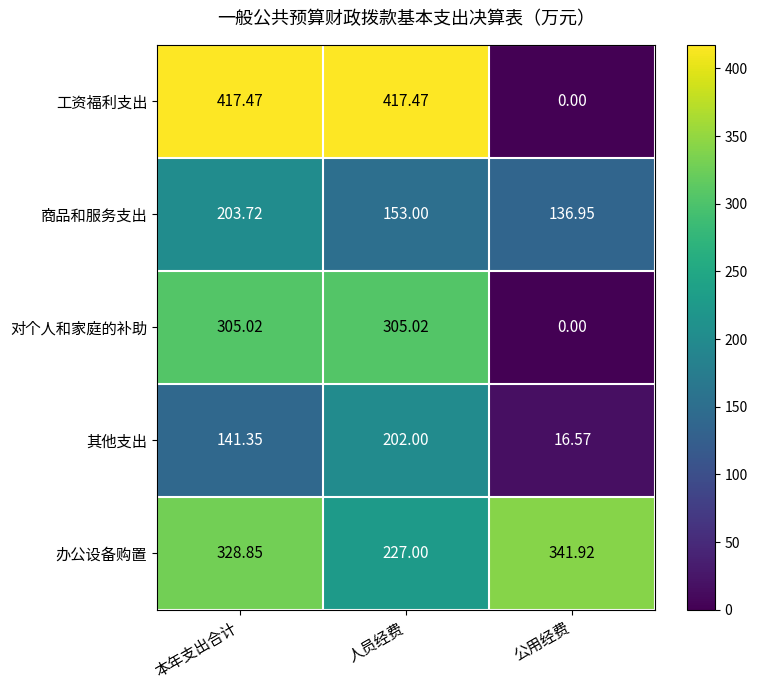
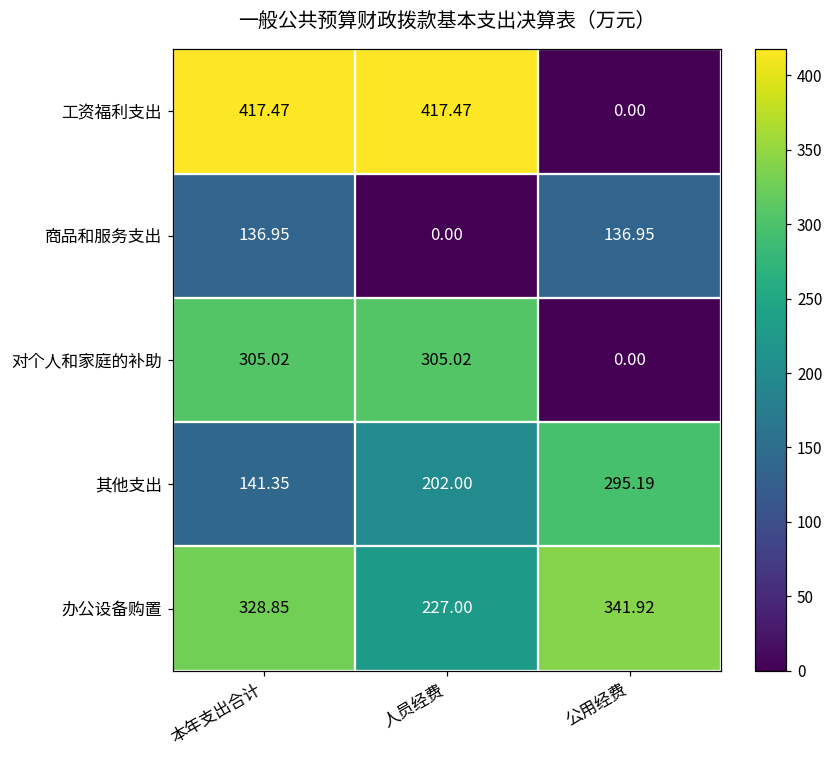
商品和服务支出, 本年支出合计: 203.72 -> 136.95
商品和服务支出, 人员经费: 153.00 -> 0.00
其他支出, 公用经费: 16.57 -> 295.19
